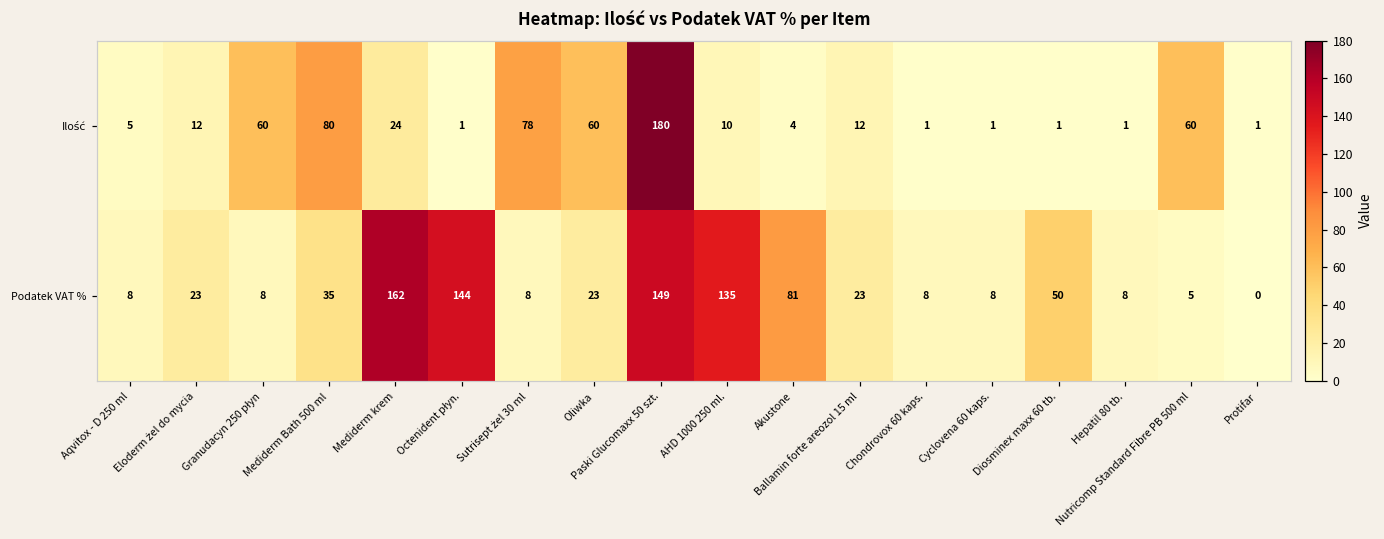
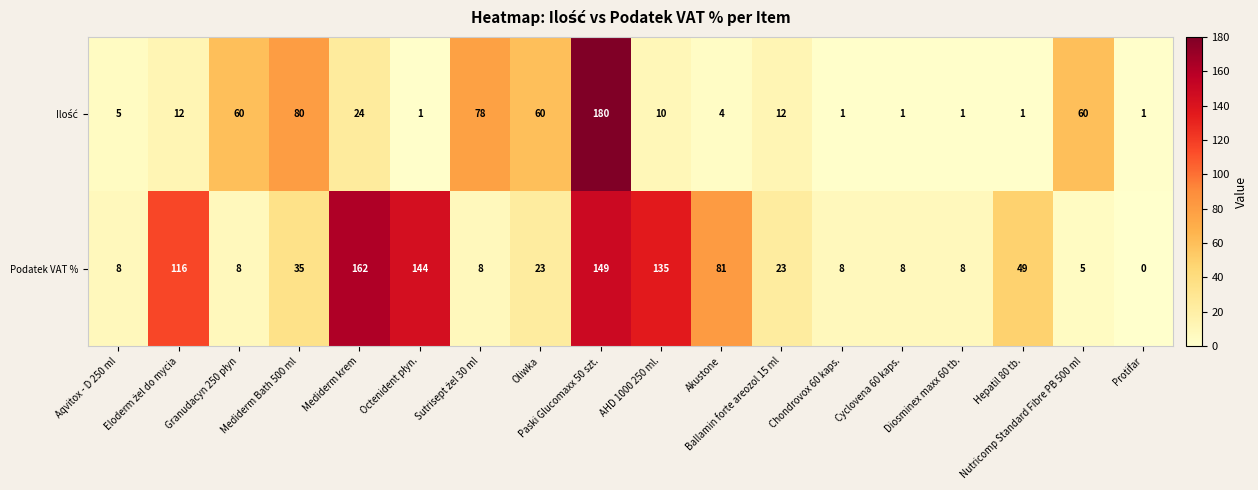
Podatek VAT %, Eloderm żel do mycia: 23 -> 116
Podatek VAT %, Diosminex maxx 60 tb.: 50 -> 8
Podatek VAT %, Hepatil 80 tb.: 8 -> 49
